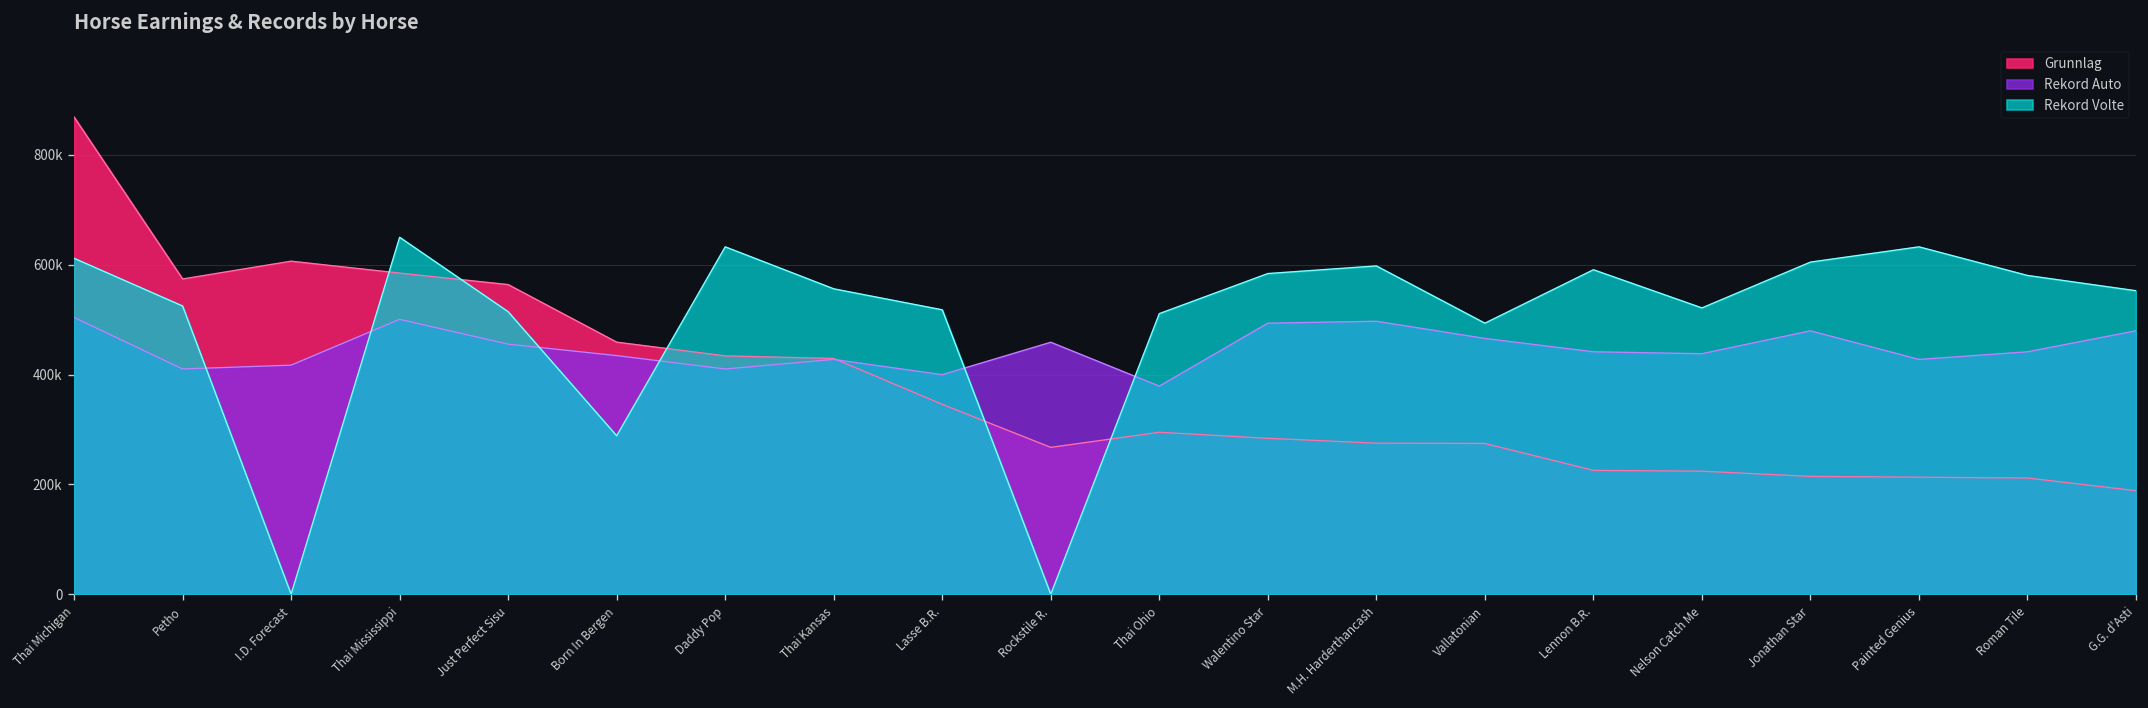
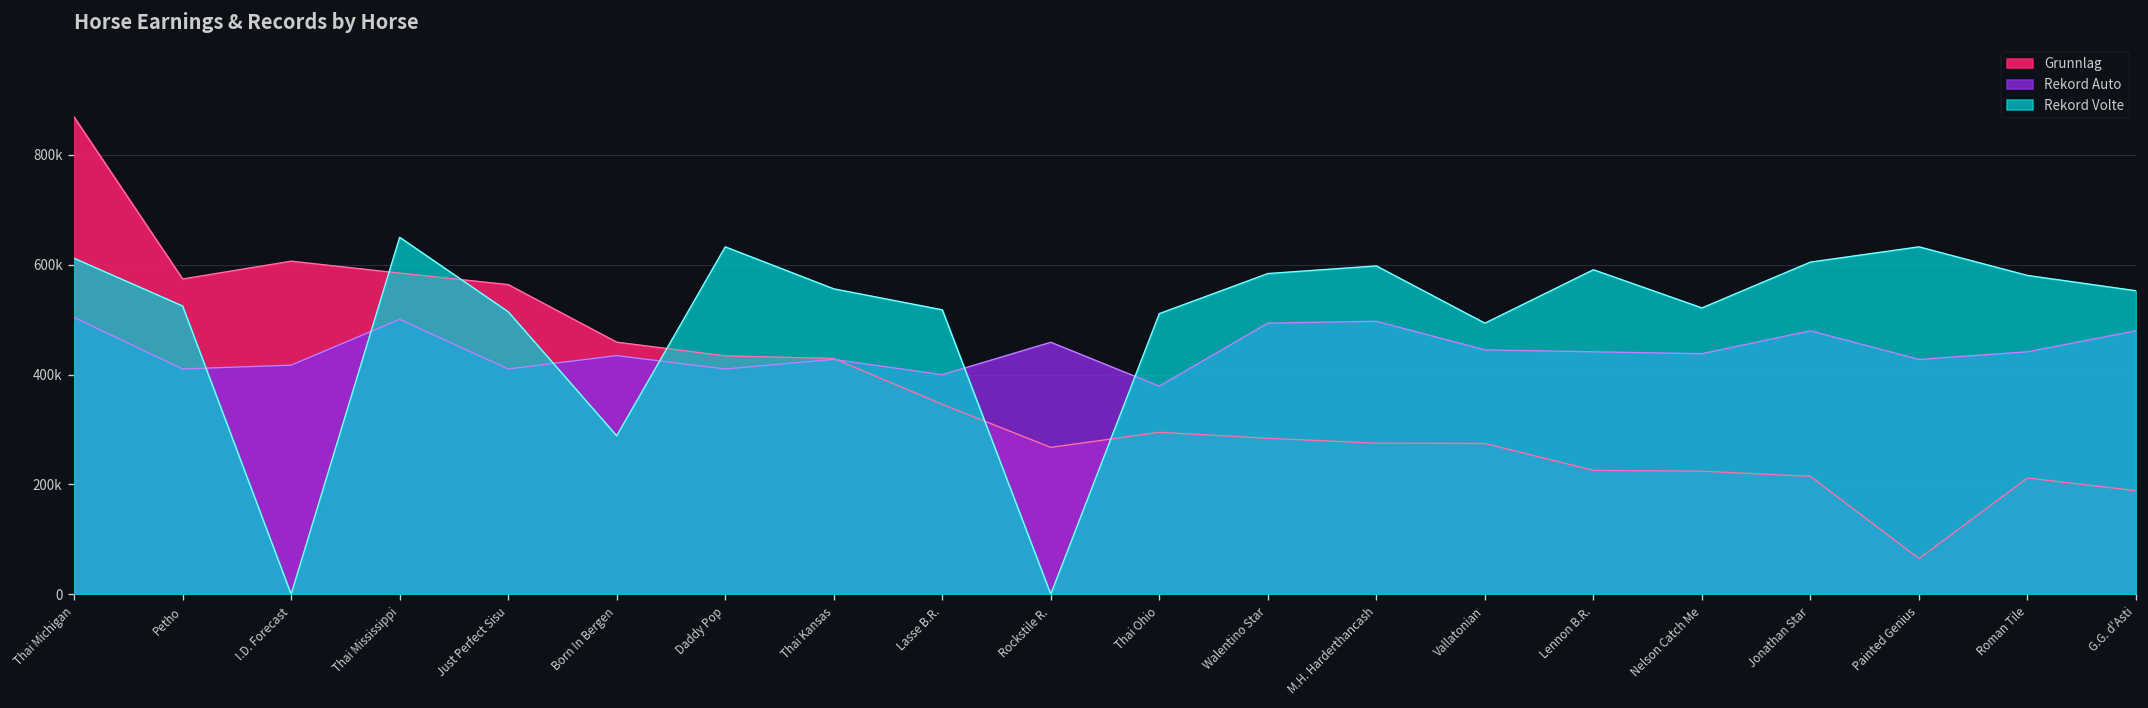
Rekord Auto, Just Perfect Sisu: 460000 -> 410000
Rekord Auto, Vallatonian: 470000 -> 440000
Grunnlag, Painted Genius: 210000 -> 60000
